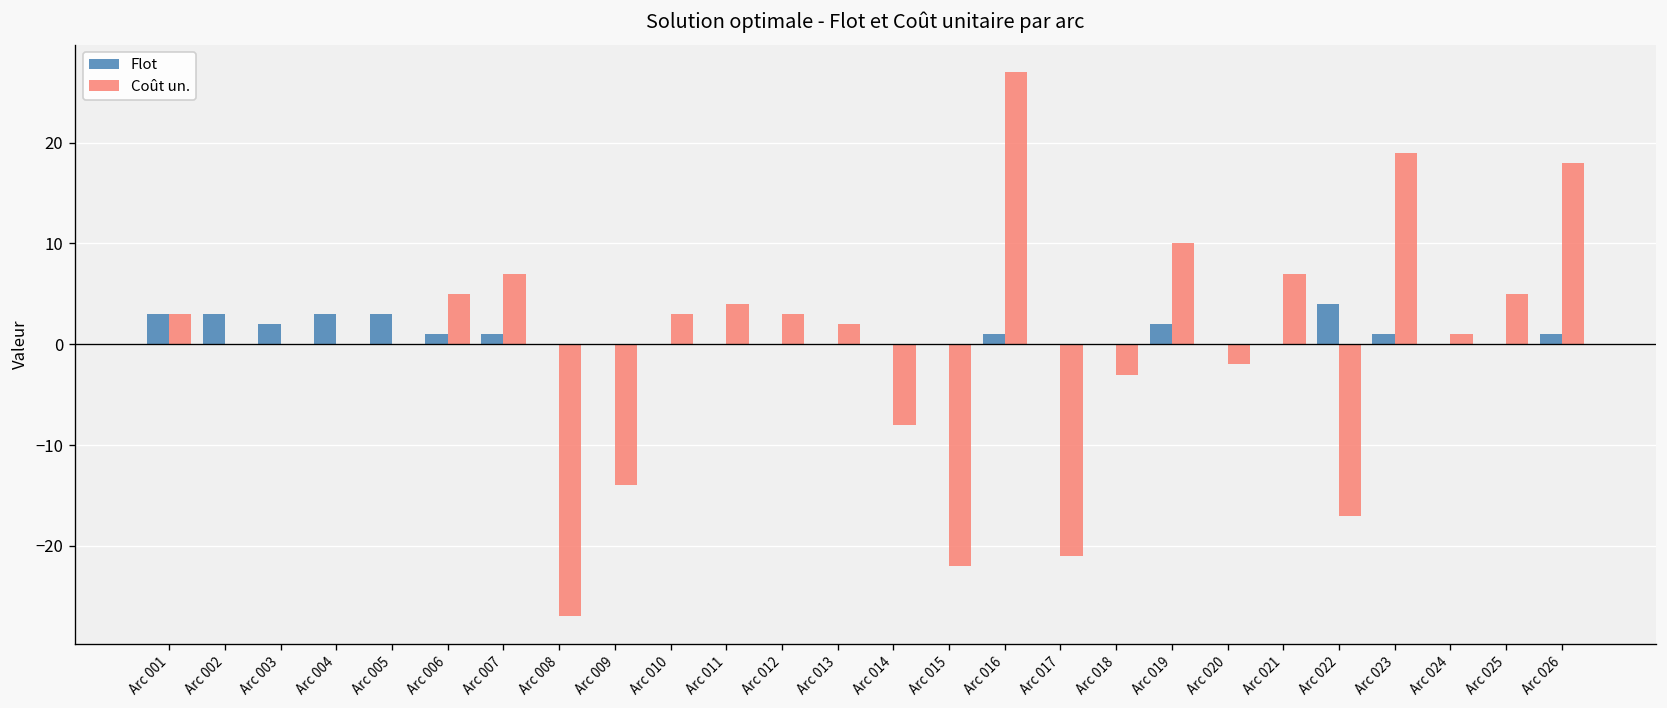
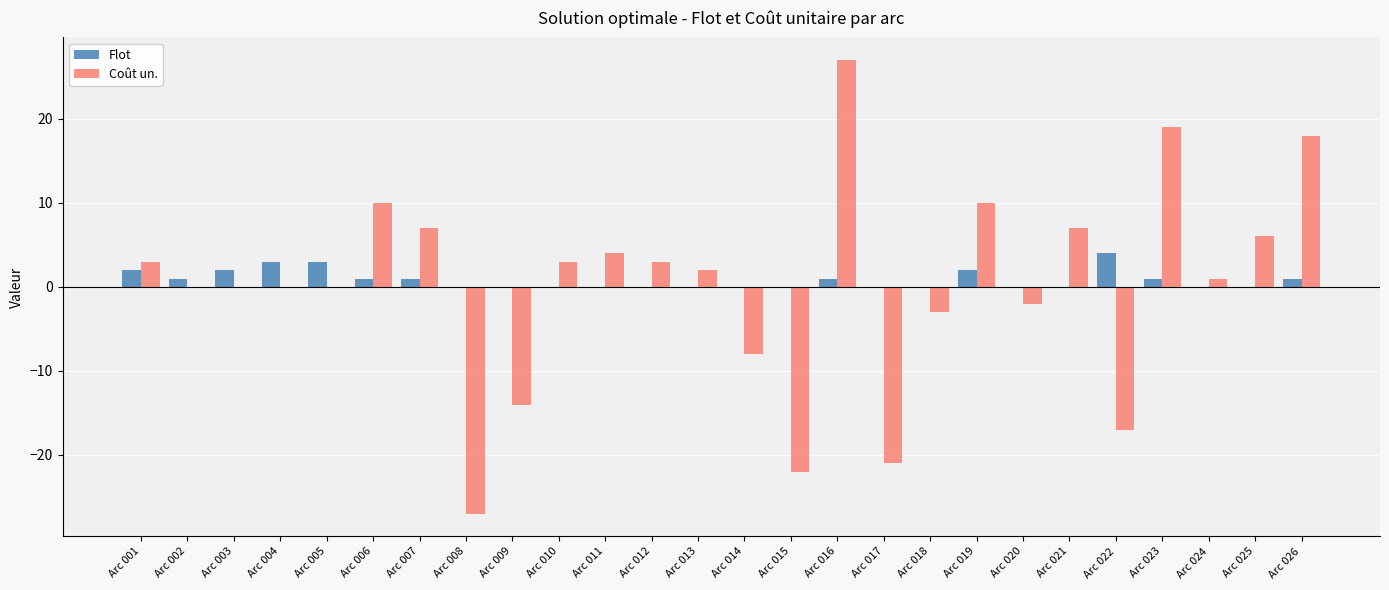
Flot, Arc 001: 3 -> 2
Flot, Arc 002: 3 -> 1
Coût un., Arc 006: 5 -> 10
Coût un., Arc 025: 5 -> 6
